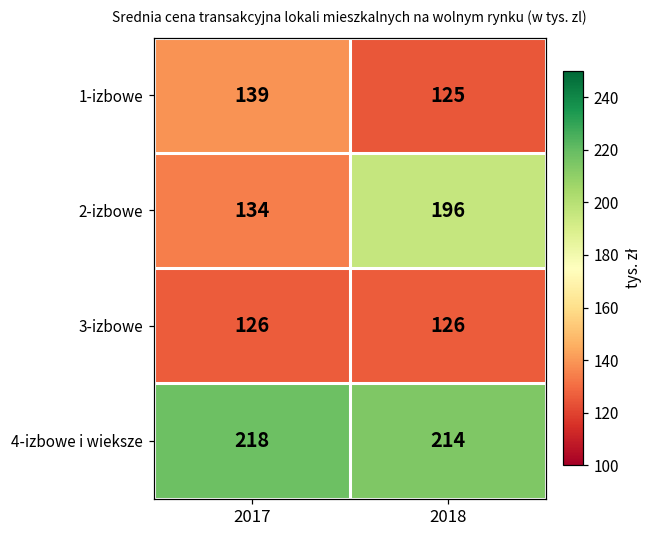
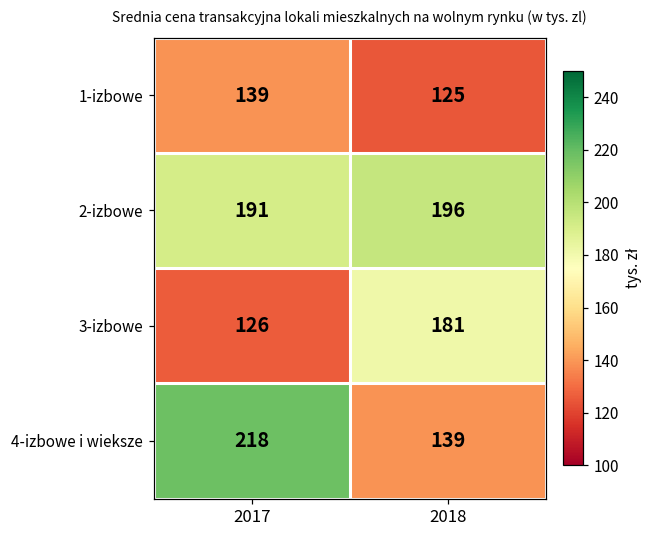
2-izbowe, 2017: 134 -> 191
3-izbowe, 2018: 126 -> 181
4-izbowe i wieksze, 2018: 214 -> 139
